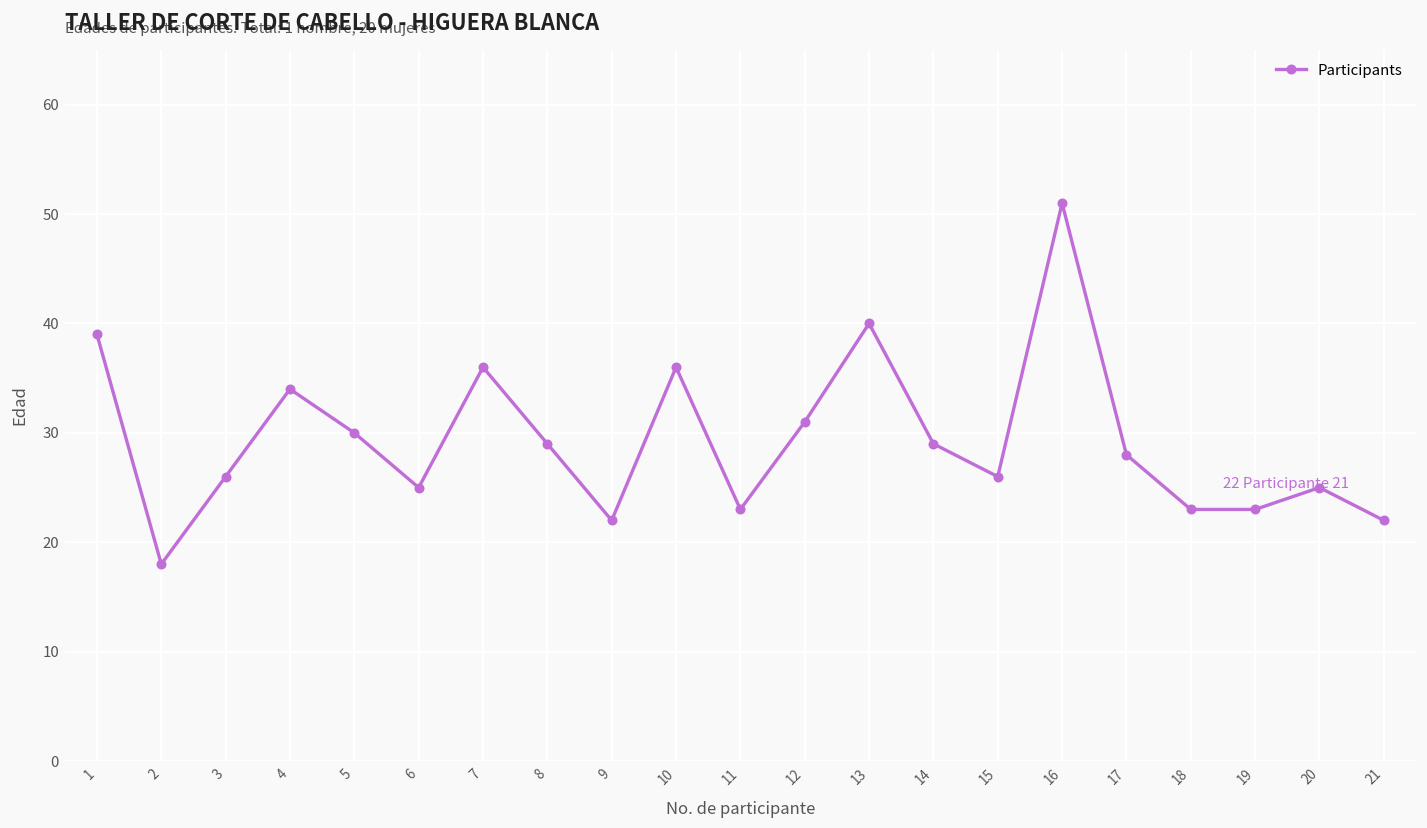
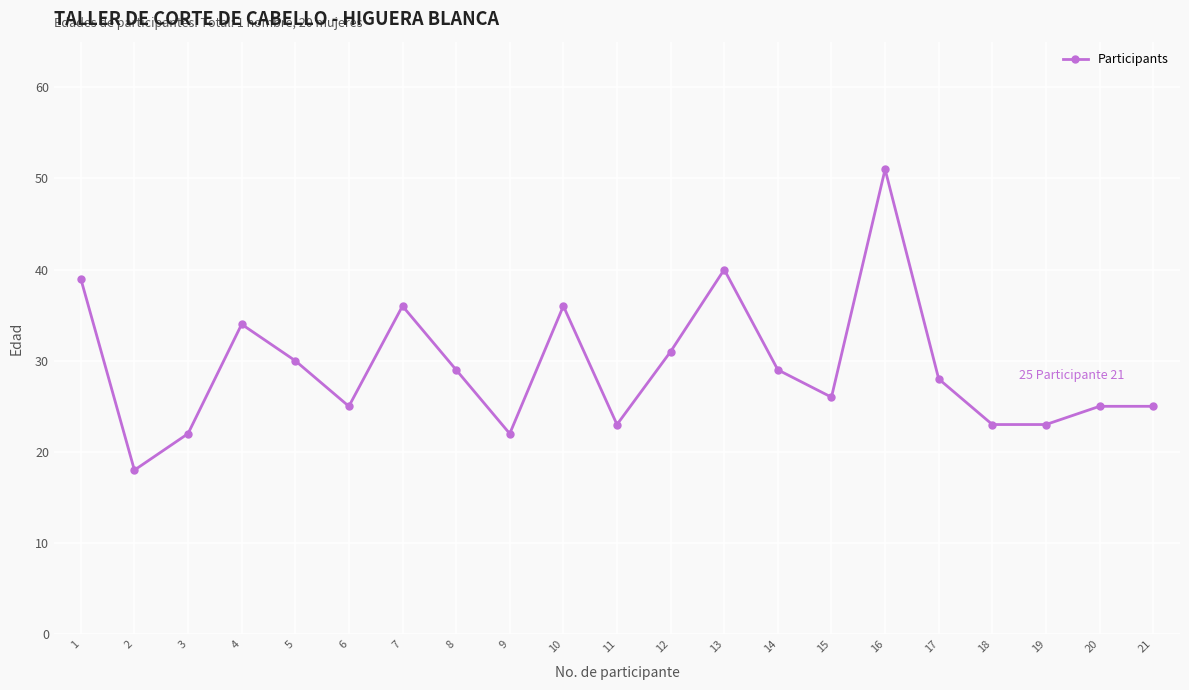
3: 26 -> 22
21: 22 -> 25
